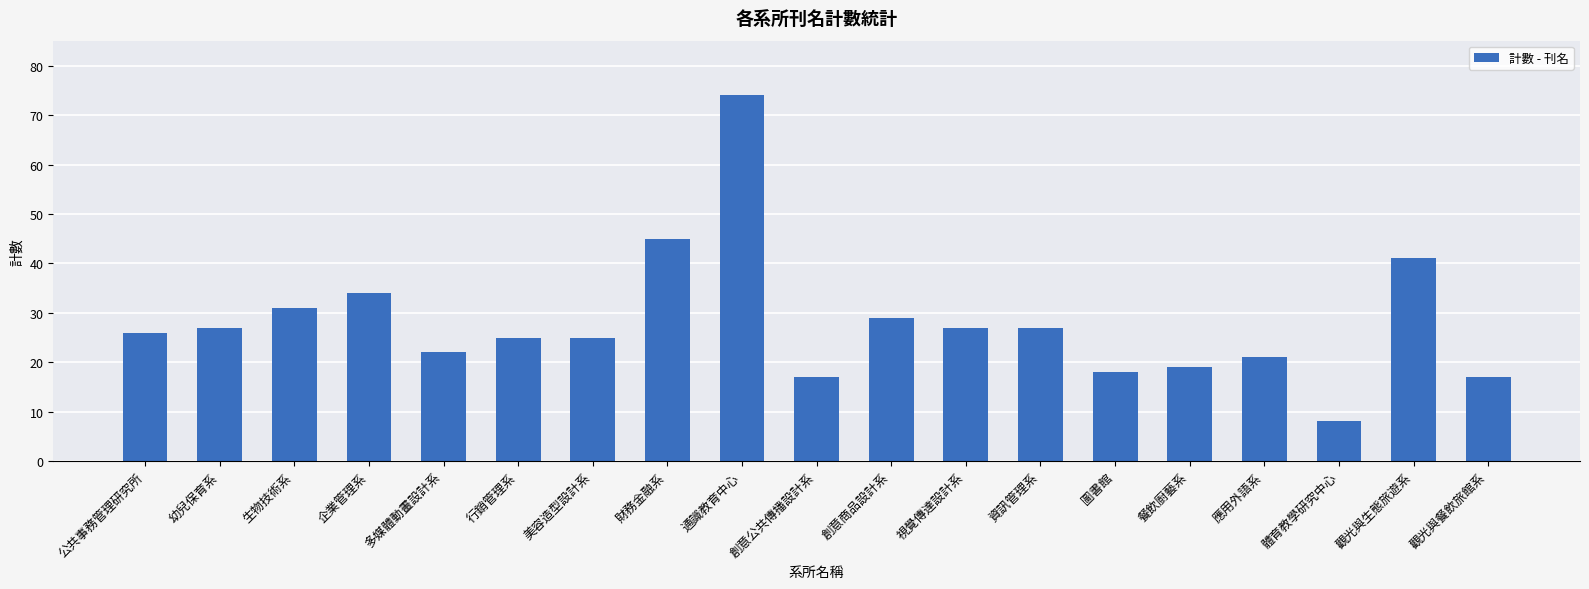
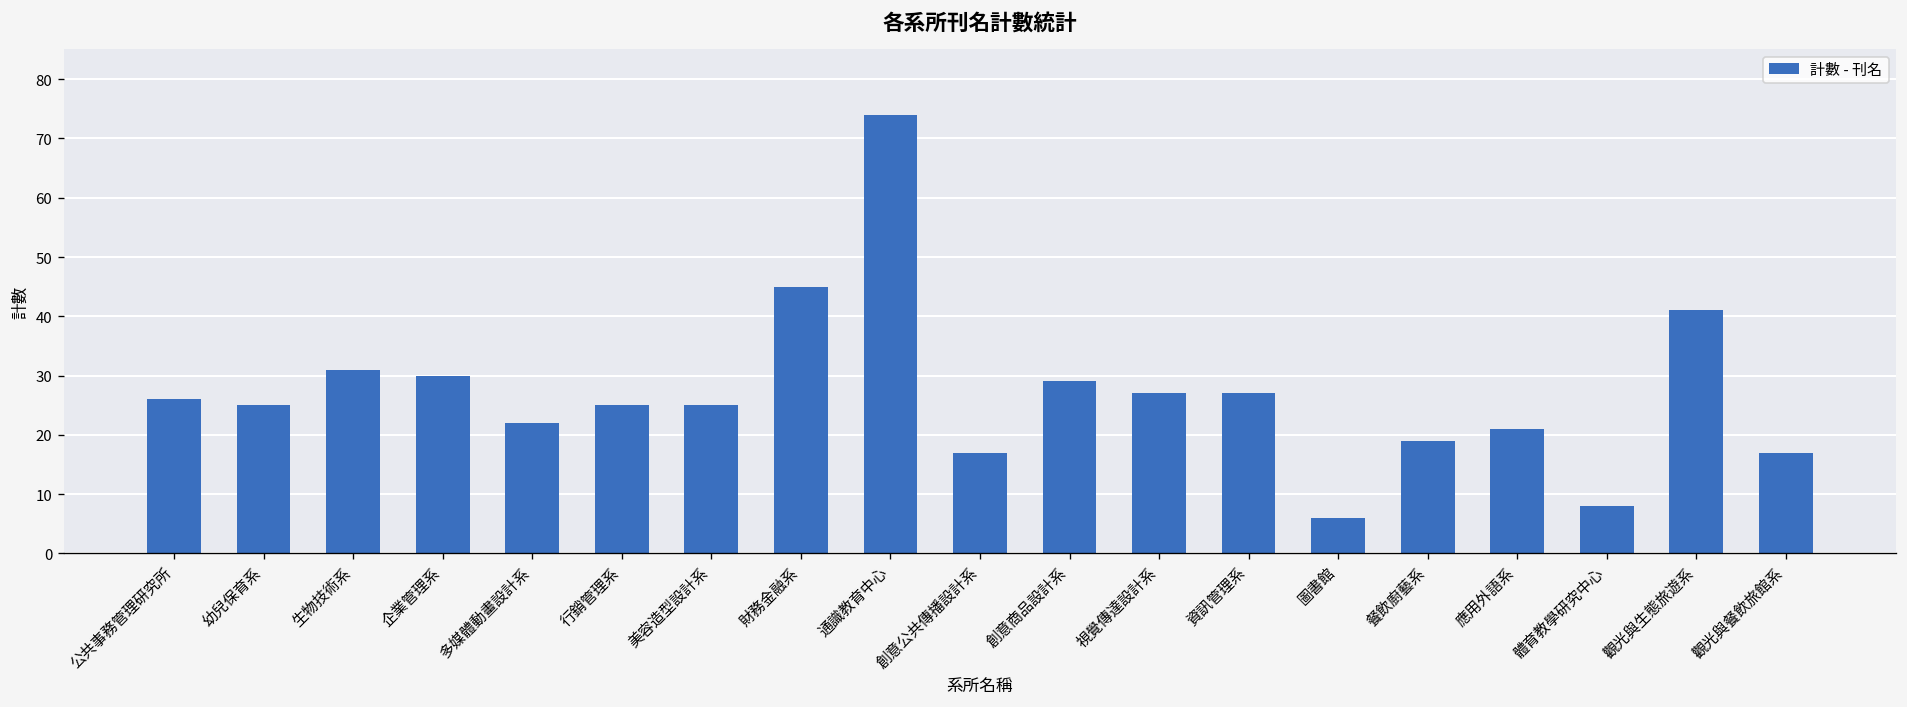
幼兒保育系: 27 -> 25
企業管理系: 34 -> 30
圖書館: 18 -> 6
